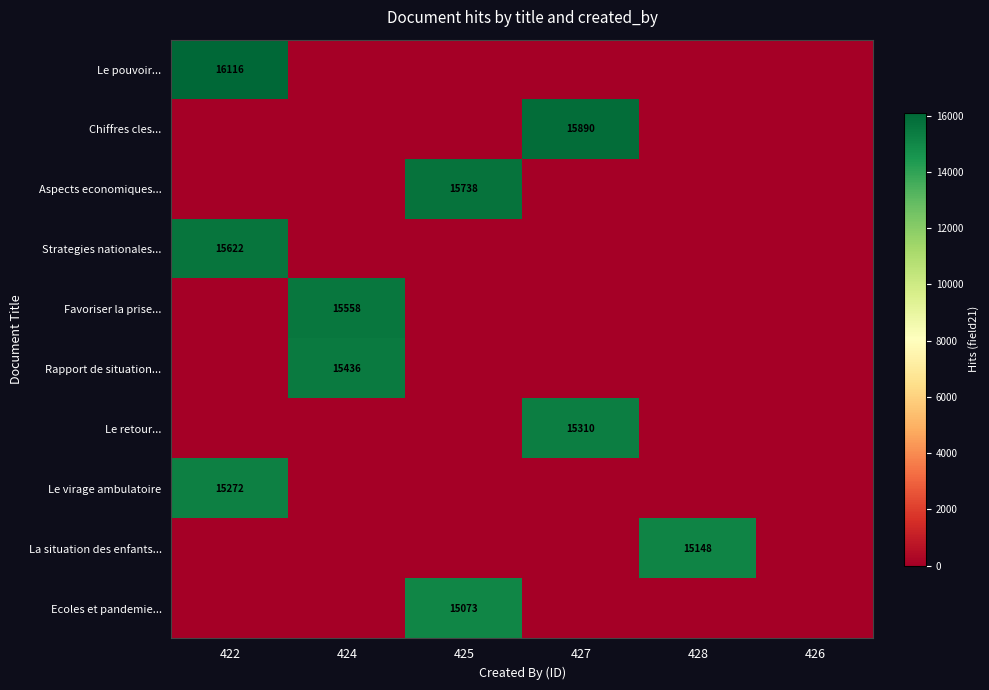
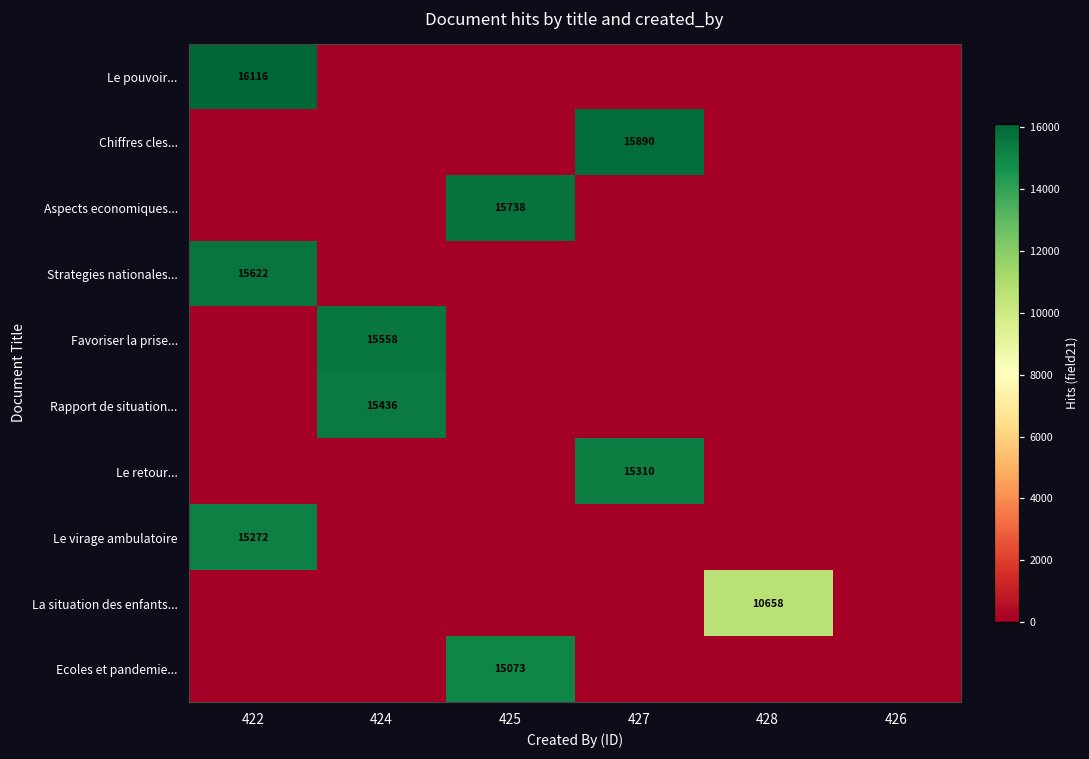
La situation des enfants..., 428: 15148 -> 10658
